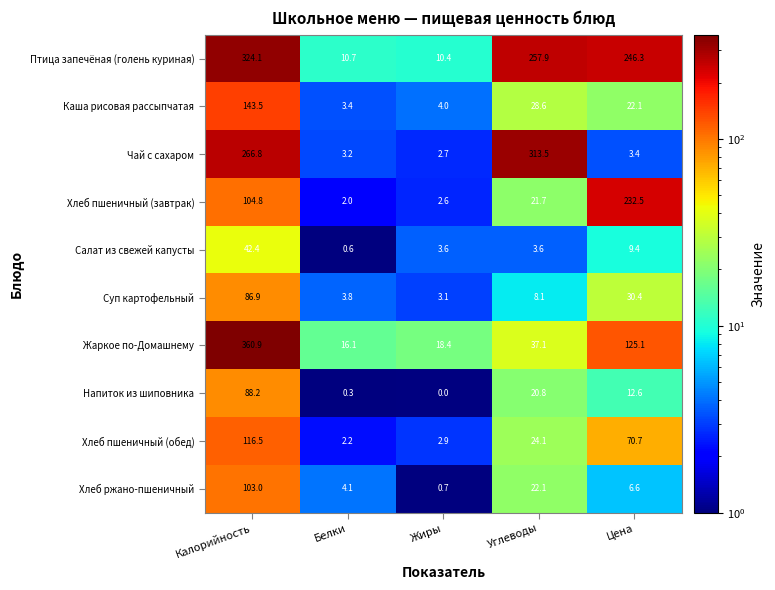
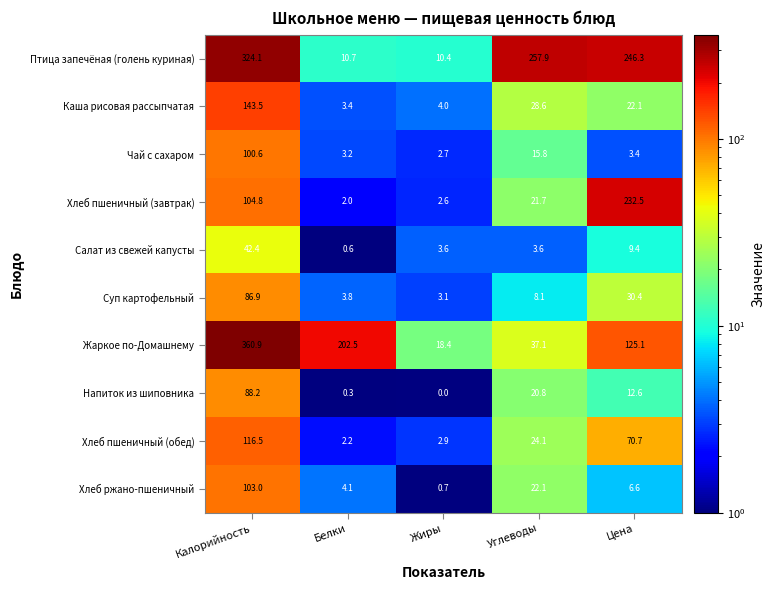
Чай с сахаром, Калорийность: 266.8 -> 100.6
Чай с сахаром, Углеводы: 313.5 -> 15.8
Жаркое по-Домашнему, Белки: 16.1 -> 202.5
